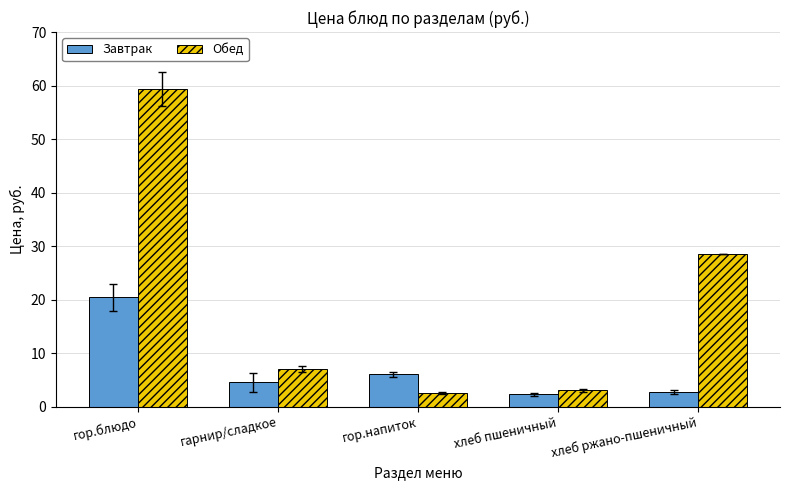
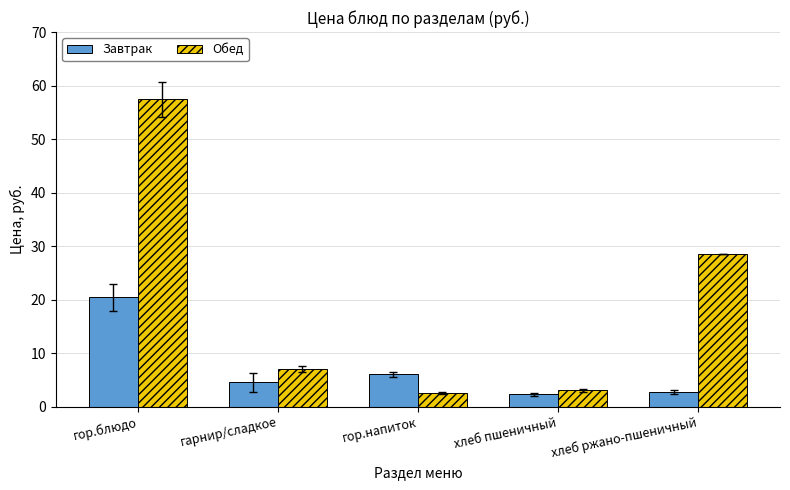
Обед, гор.блюдо: 59 -> 57
